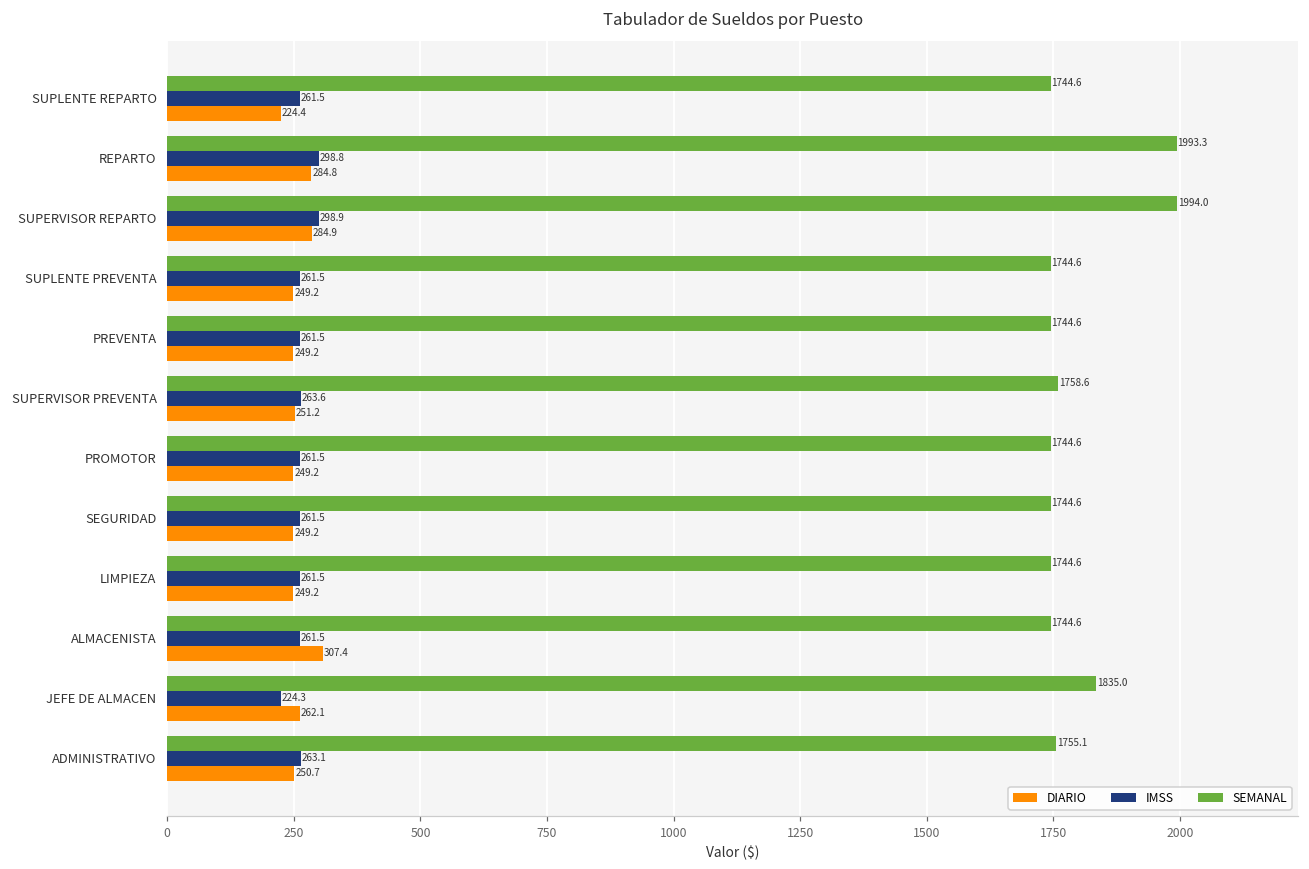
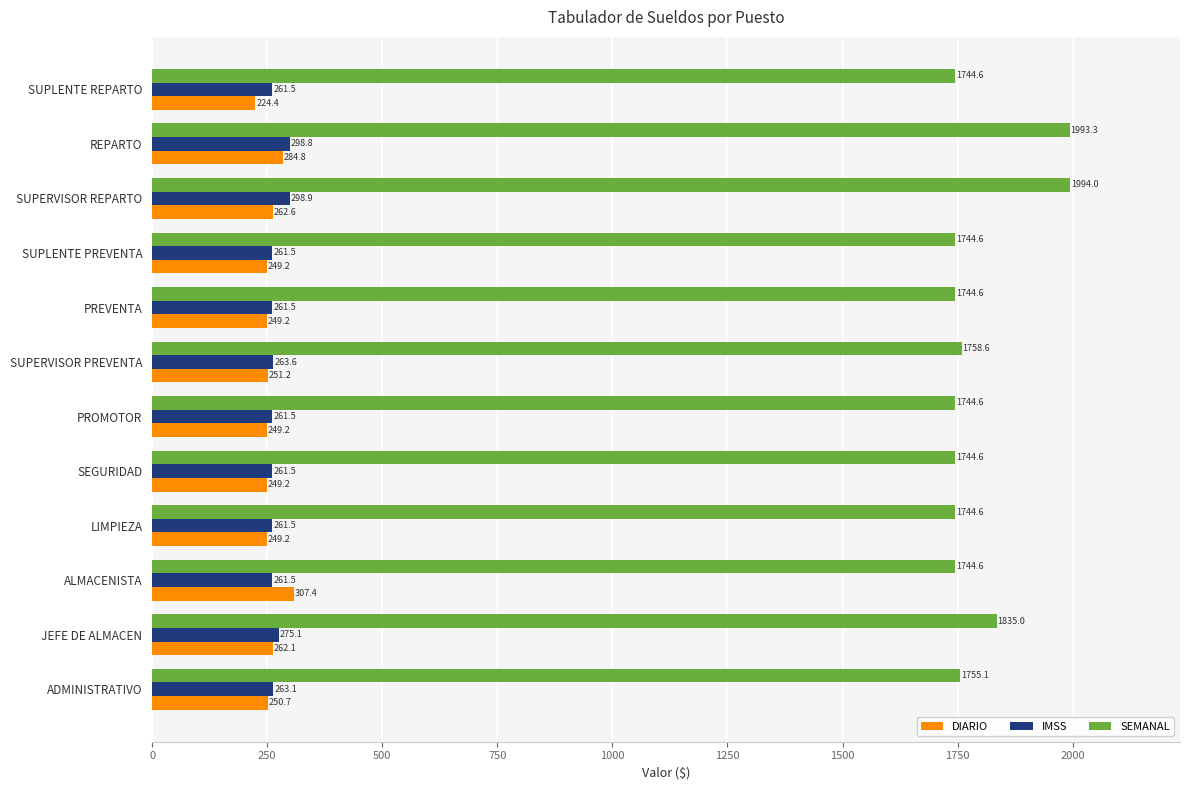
DIARIO, SUPERVISOR REPARTO: 284.9 -> 262.6
IMSS, JEFE DE ALMACEN: 224.3 -> 275.1
